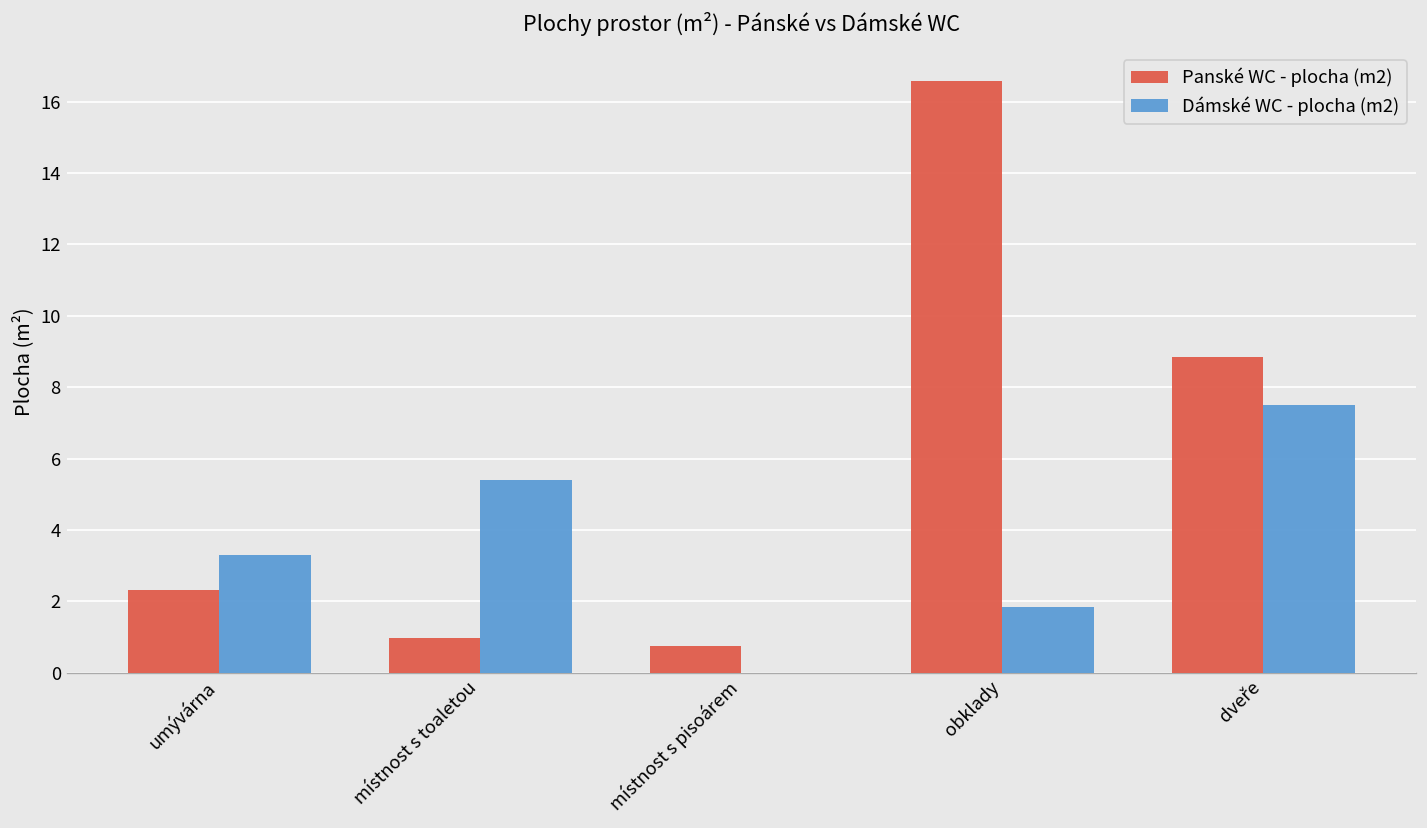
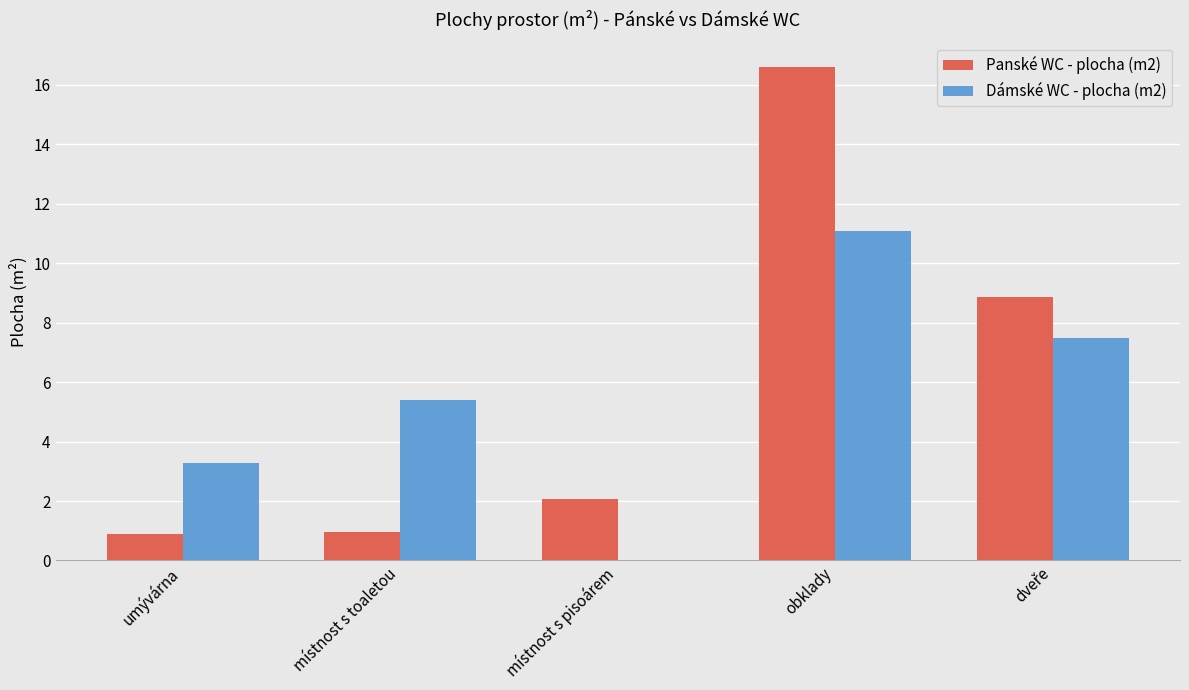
Panské WC - plocha (m2), umývárna: 2.3 -> 0.9
Panské WC - plocha (m2), místnost s pisoárem: 0.7 -> 2.1
Dámské WC - plocha (m2), obklady: 1.8 -> 11.1
